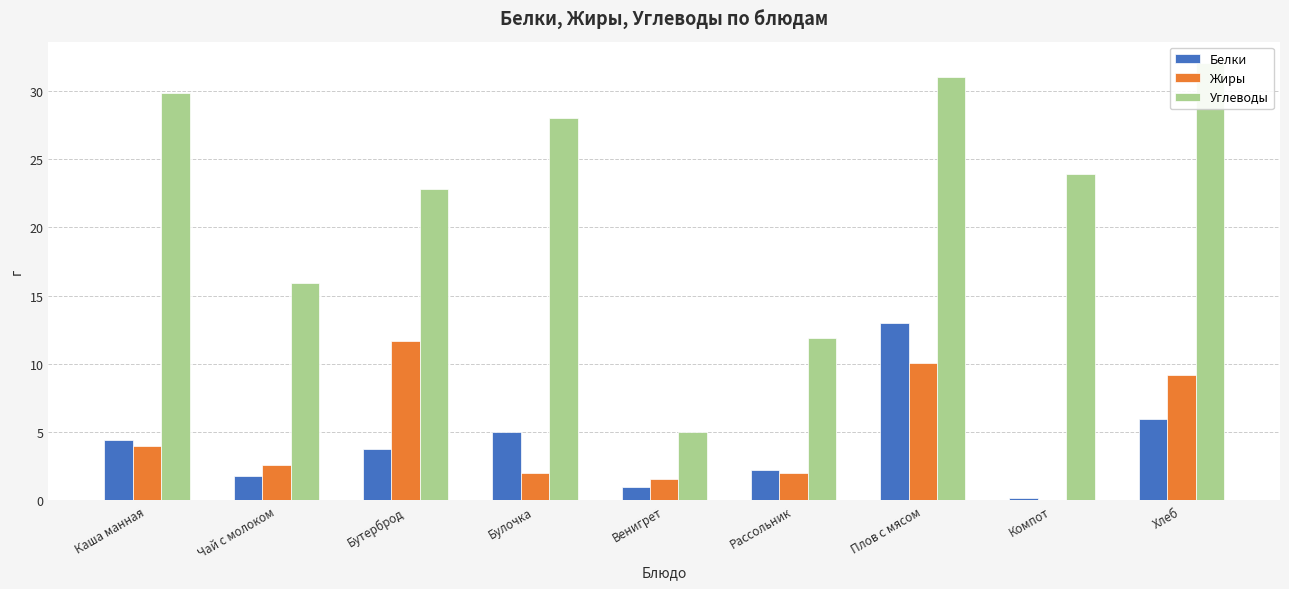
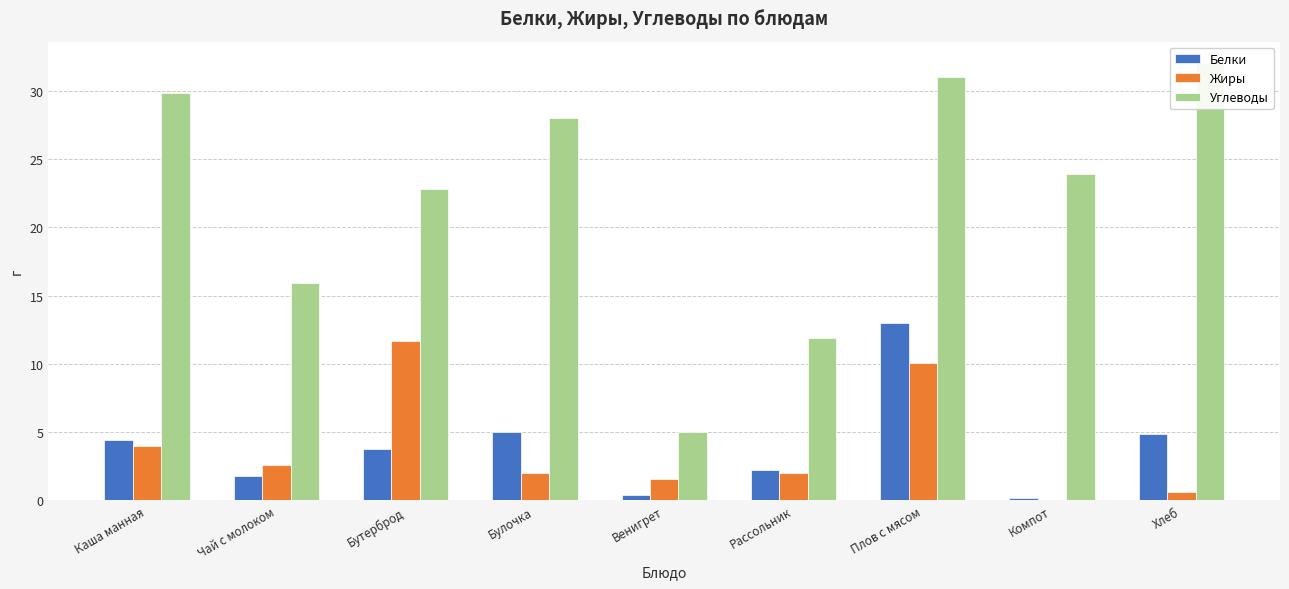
Белки, Венигрет: 1.0 -> 0.4
Белки, Хлеб: 6.0 -> 4.9
Жиры, Хлеб: 9.2 -> 0.6
